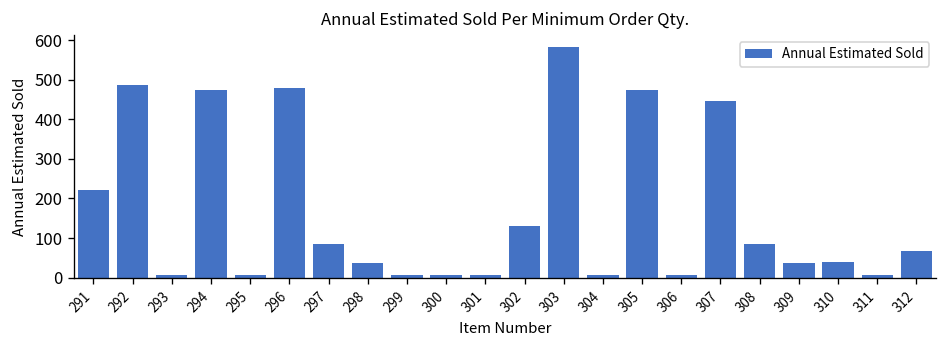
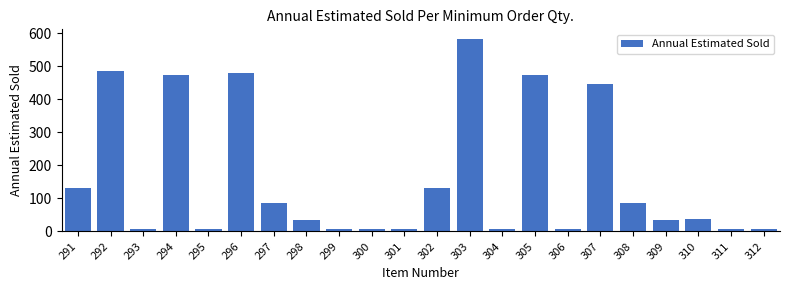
291: 220 -> 130
312: 70 -> 10
